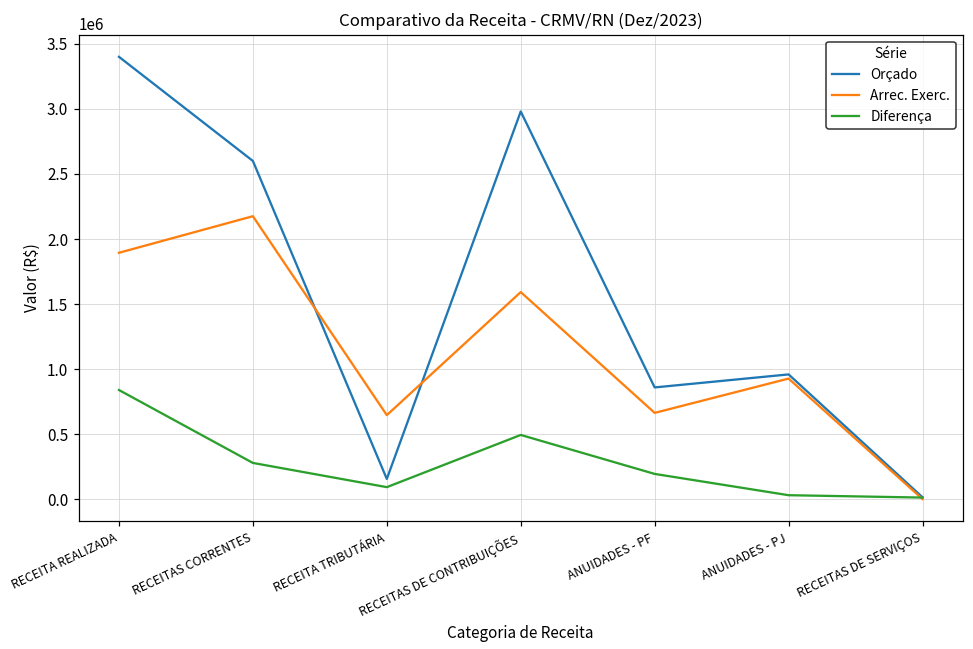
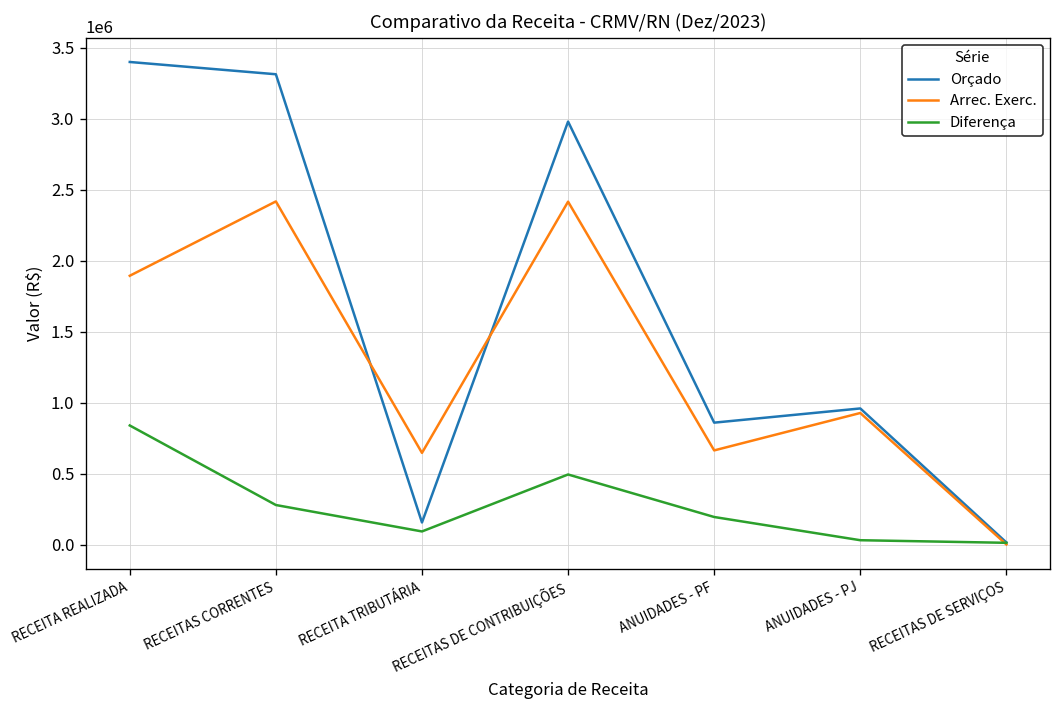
Orçado, RECEITAS CORRENTES: 2600000 -> 3310000
Arrec. Exerc., RECEITAS CORRENTES: 2180000 -> 2420000
Arrec. Exerc., RECEITAS DE CONTRIBUIÇÕES: 1590000 -> 2420000
